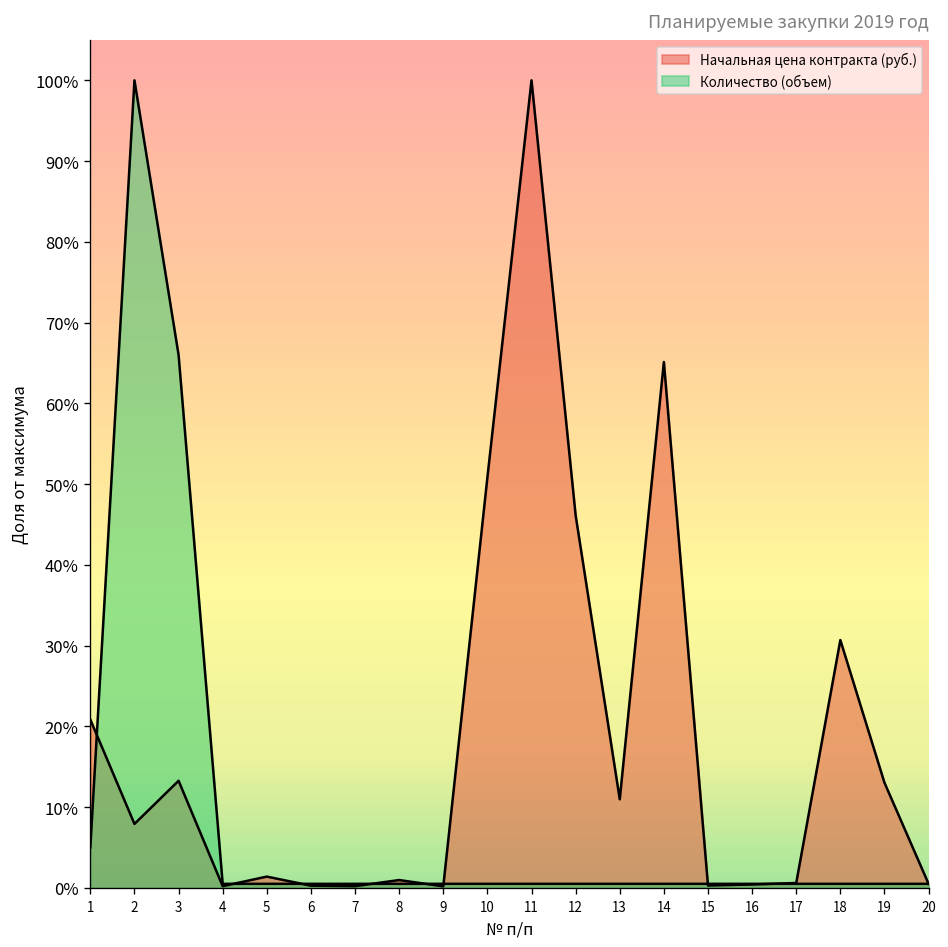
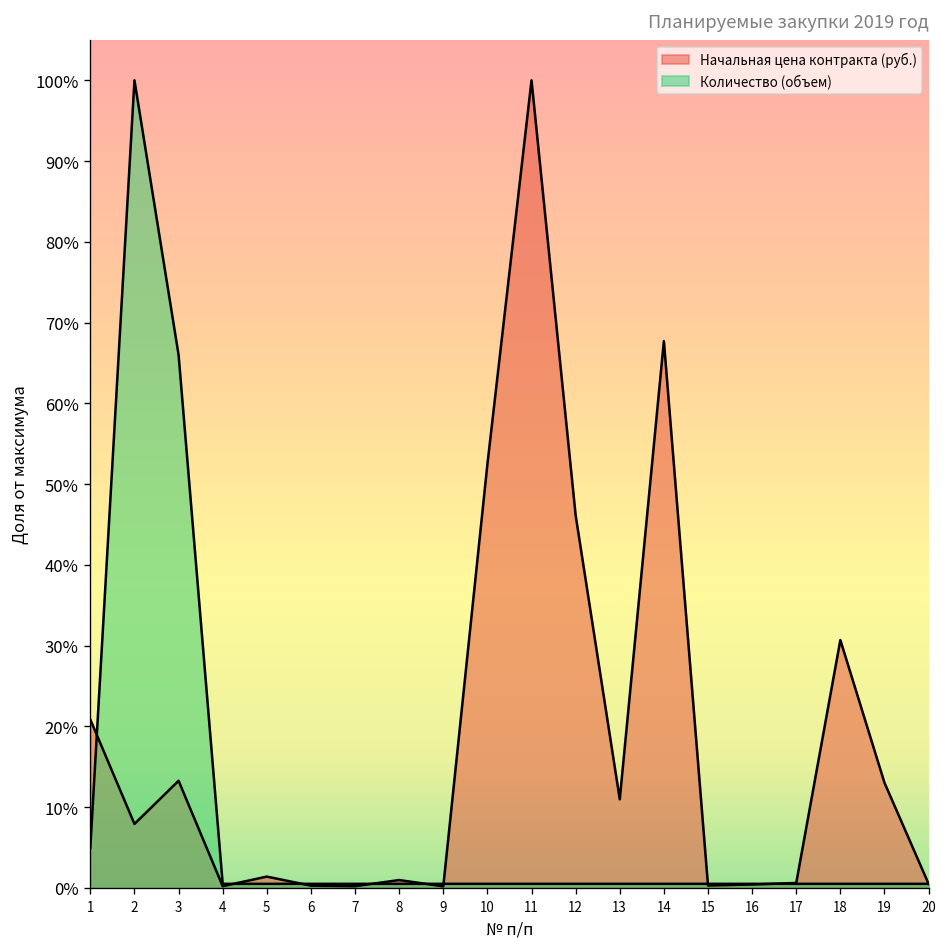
Начальная цена контракта (руб.), 10: 51% -> 52%
Начальная цена контракта (руб.), 14: 65% -> 68%
